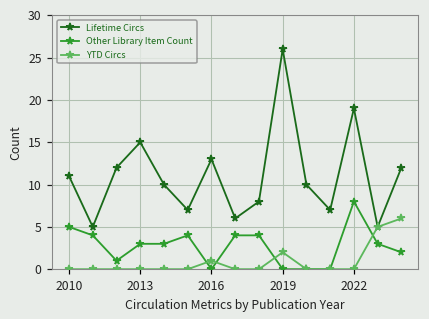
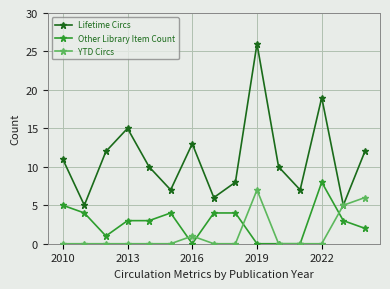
YTD Circs, 2019: 2 -> 7
